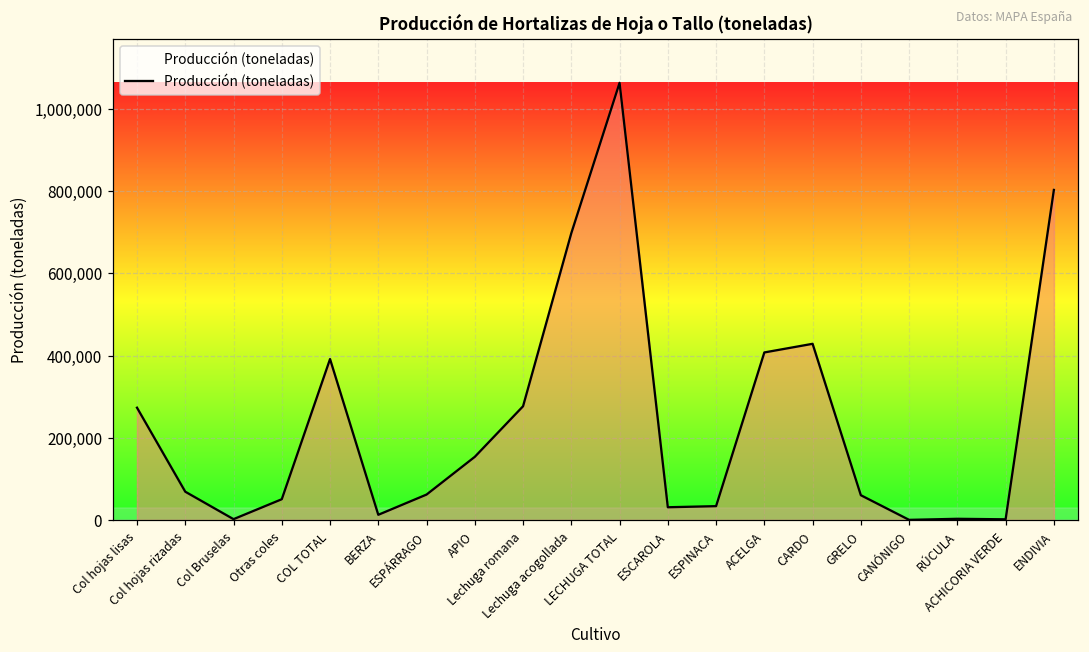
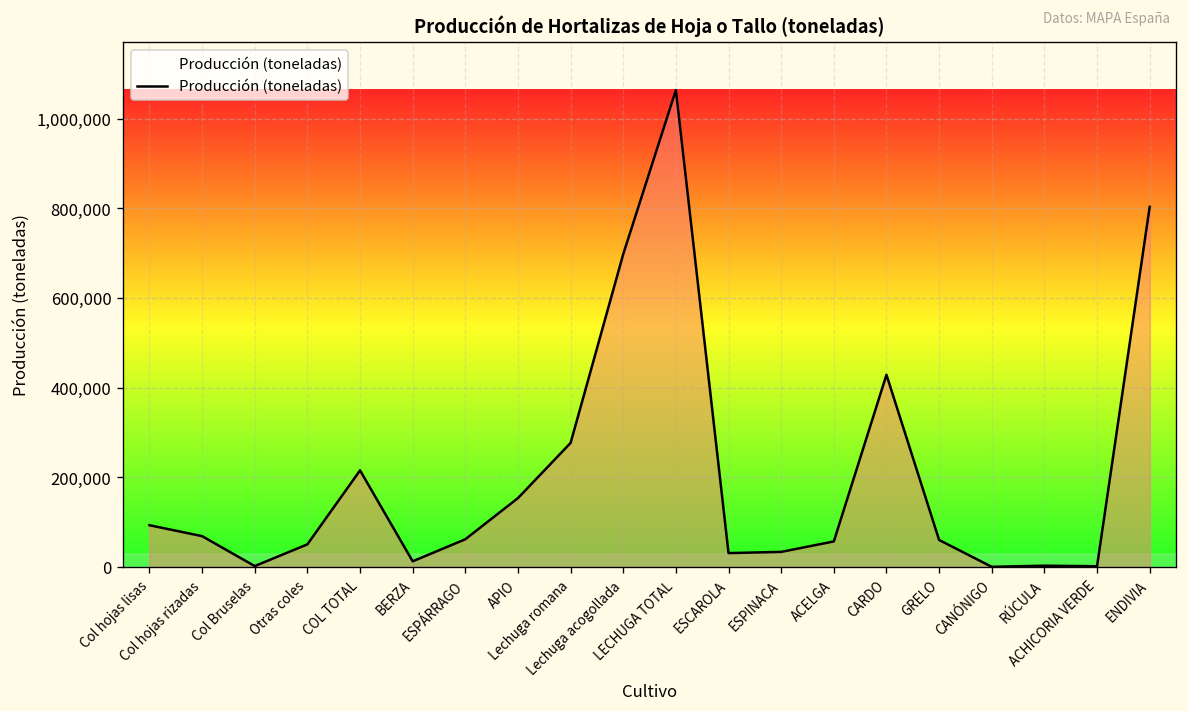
Col hojas lisas: 270,000 -> 90,000
COL TOTAL: 390,000 -> 220,000
ACELGA: 410,000 -> 60,000
